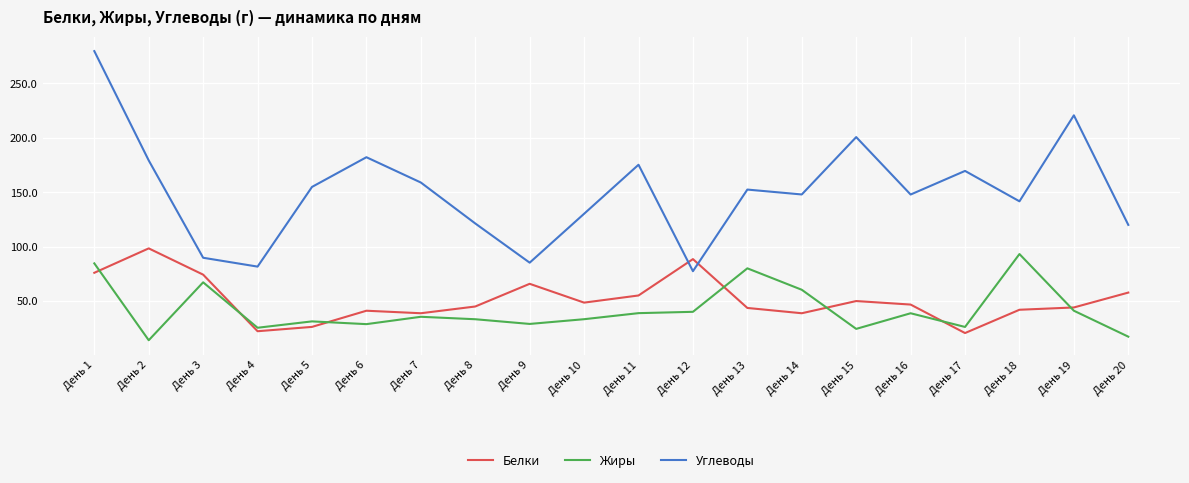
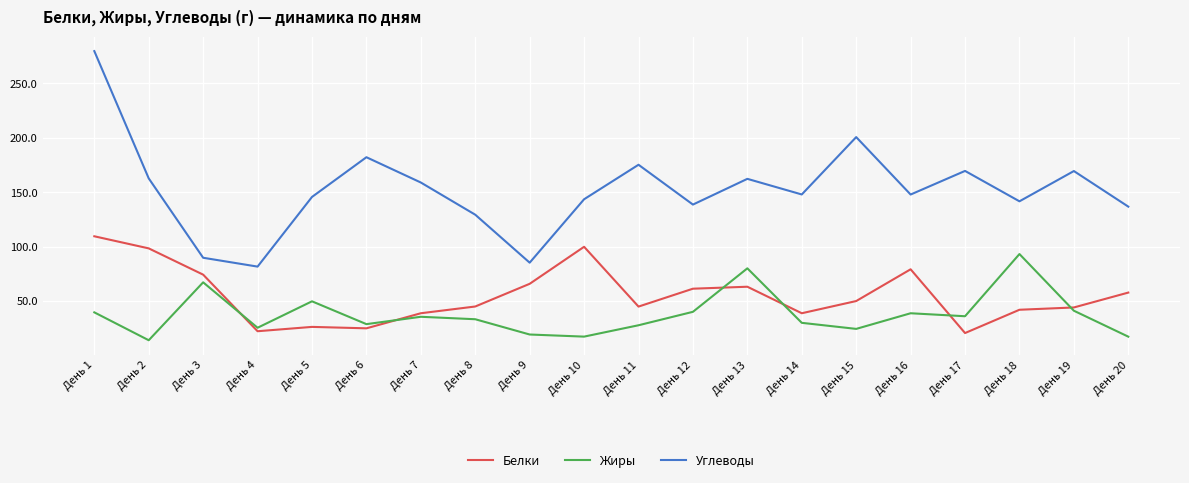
Белки, День 1: 76 -> 110
Жиры, День 1: 85 -> 40
Углеводы, День 2: 179 -> 163
Жиры, День 5: 31 -> 50
Углеводы, День 5: 155 -> 146
Белки, День 6: 41 -> 25
Углеводы, День 8: 121 -> 129
Жиры, День 9: 29 -> 19
Белки, День 10: 49 -> 100
Жиры, День 10: 33 -> 17
Углеводы, День 10: 130 -> 144
Белки, День 11: 55 -> 45
Жиры, День 11: 39 -> 28
Белки, День 12: 89 -> 61
Углеводы, День 12: 78 -> 139
Белки, День 13: 44 -> 63
Углеводы, День 13: 152 -> 162
Жиры, День 14: 60 -> 30
Белки, День 16: 47 -> 79
Жиры, День 17: 26 -> 36
Углеводы, День 19: 221 -> 169
Углеводы, День 20: 120 -> 137
